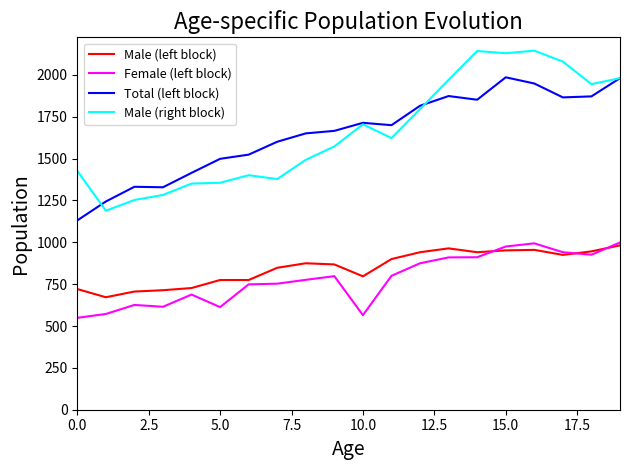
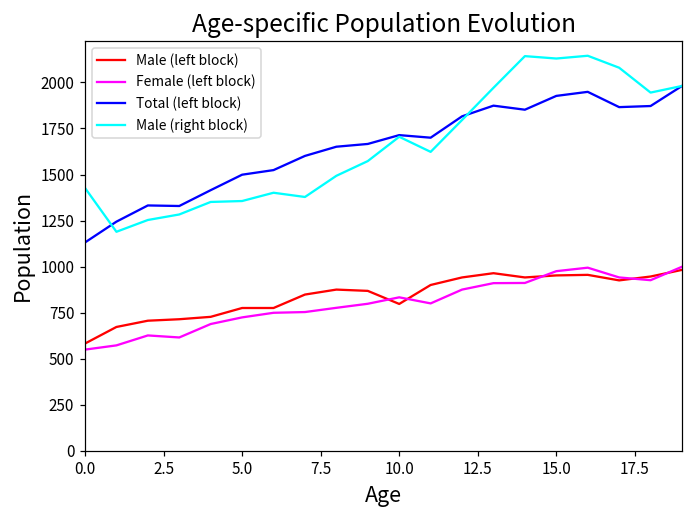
Male (left block), 0.0: 720 -> 580
Female (left block), 5.0: 610 -> 720
Female (left block), 10.0: 570 -> 830
Total (left block), 15.0: 1990 -> 1930
